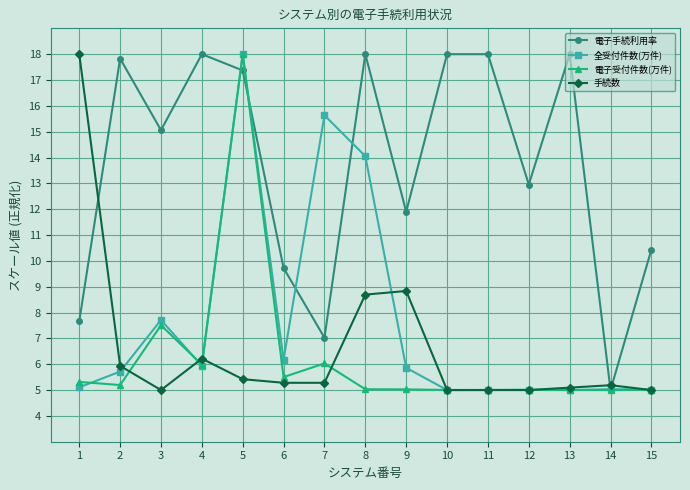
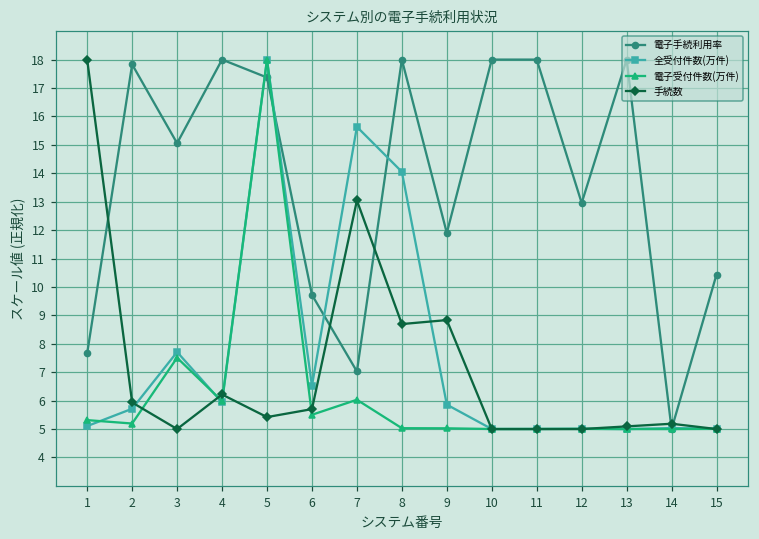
全受付件数(万件), 6: 6.2 -> 6.5
手続数, 6: 5.3 -> 5.7
手続数, 7: 5.3 -> 13.0
